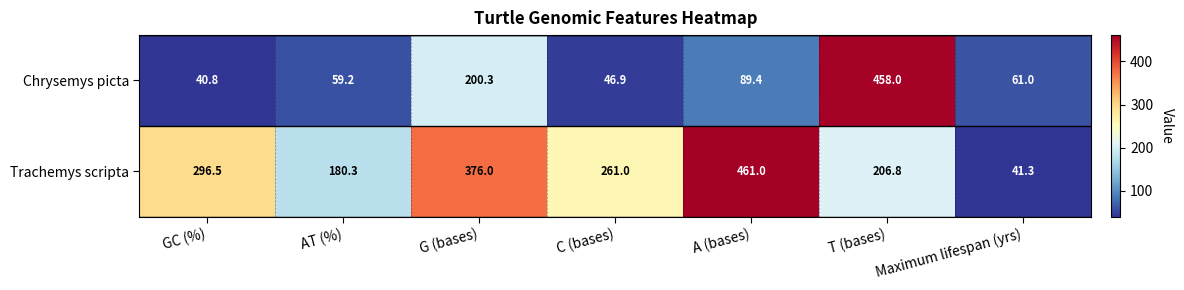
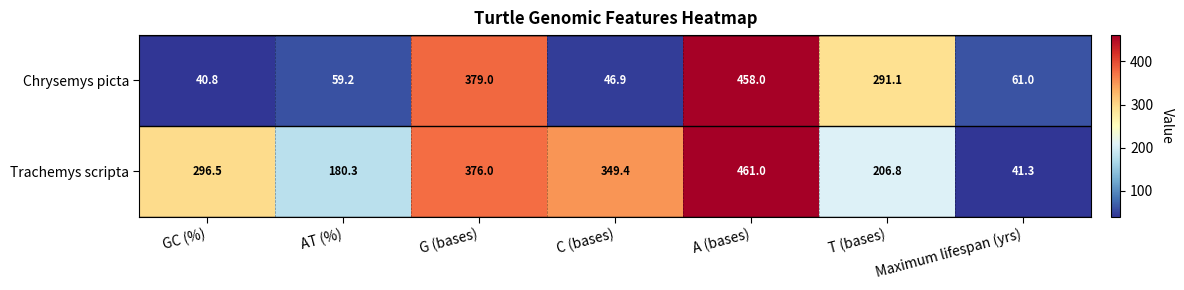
Chrysemys picta, G (bases): 200.3 -> 379.0
Chrysemys picta, A (bases): 89.4 -> 458.0
Chrysemys picta, T (bases): 458.0 -> 291.1
Trachemys scripta, C (bases): 261.0 -> 349.4
